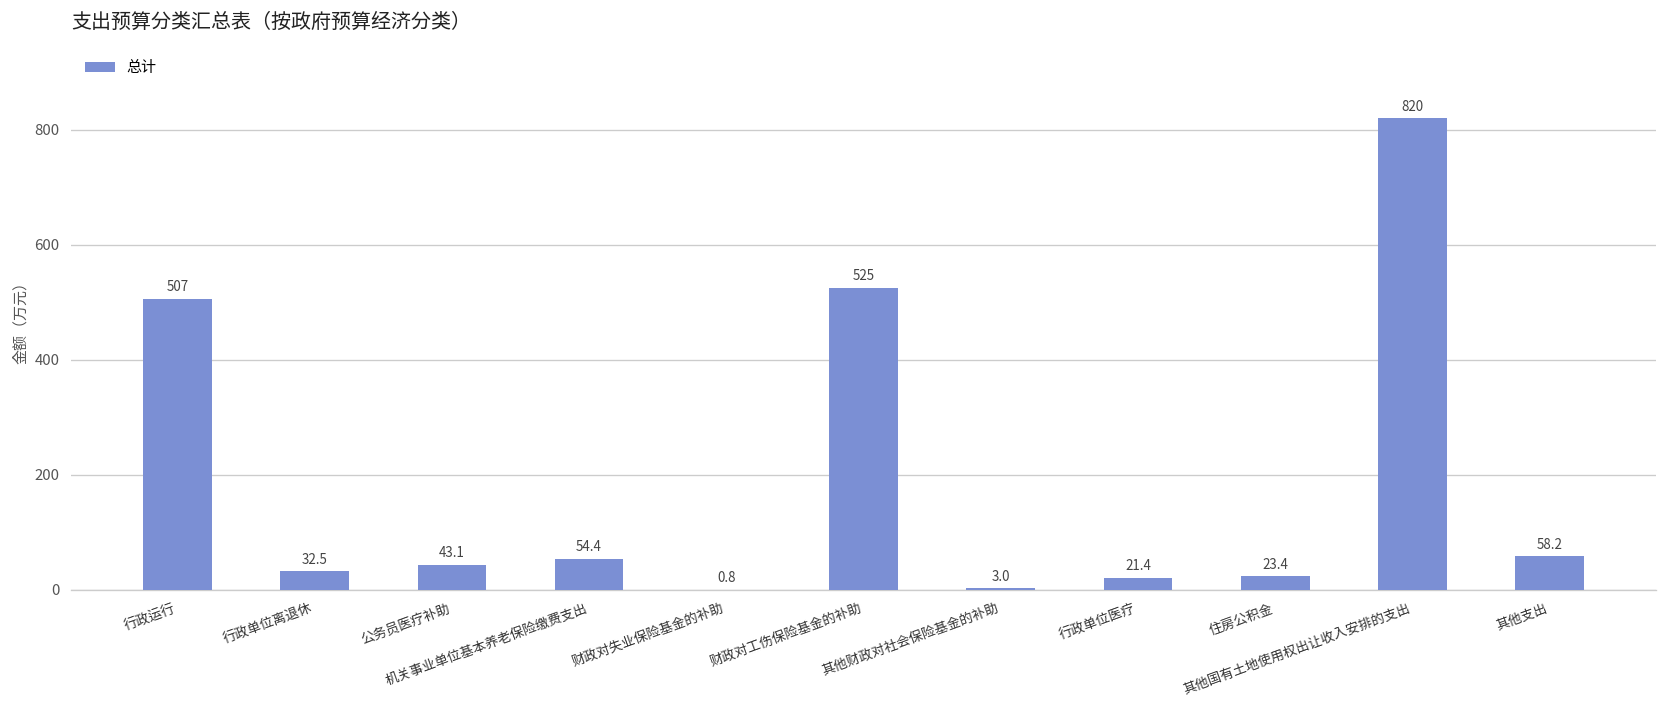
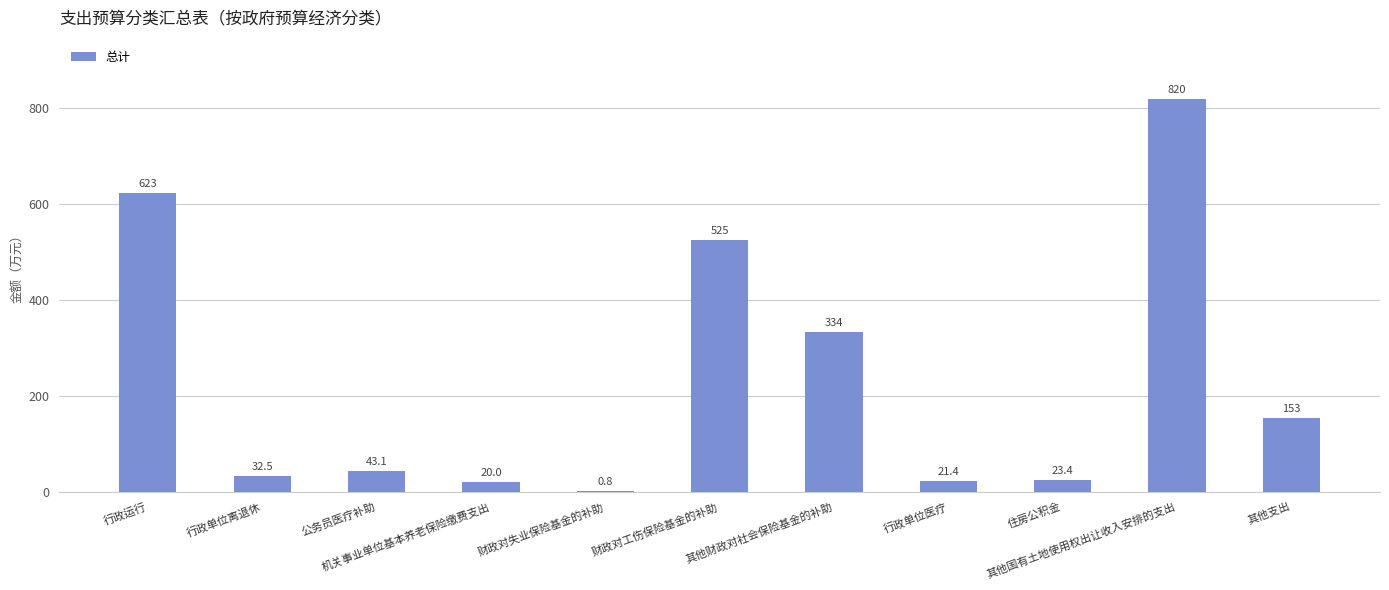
行政运行: 507 -> 623
机关事业单位基本养老保险缴费支出: 54.4 -> 20.0
其他财政对社会保险基金的补助: 3.0 -> 334
其他支出: 58.2 -> 153
